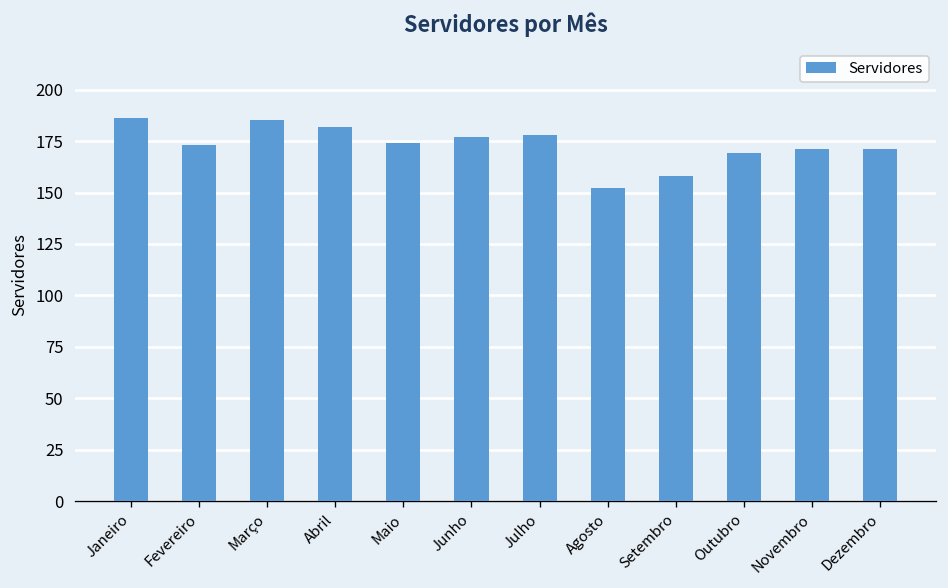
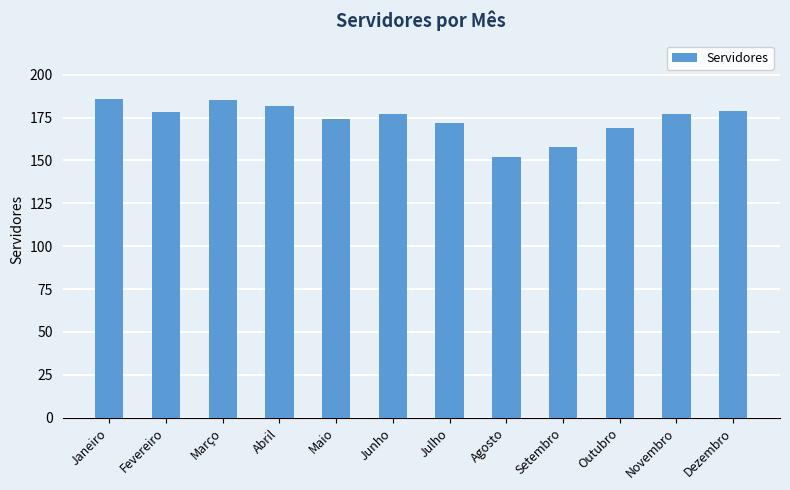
Fevereiro: 173 -> 178
Julho: 178 -> 172
Novembro: 171 -> 177
Dezembro: 171 -> 179
